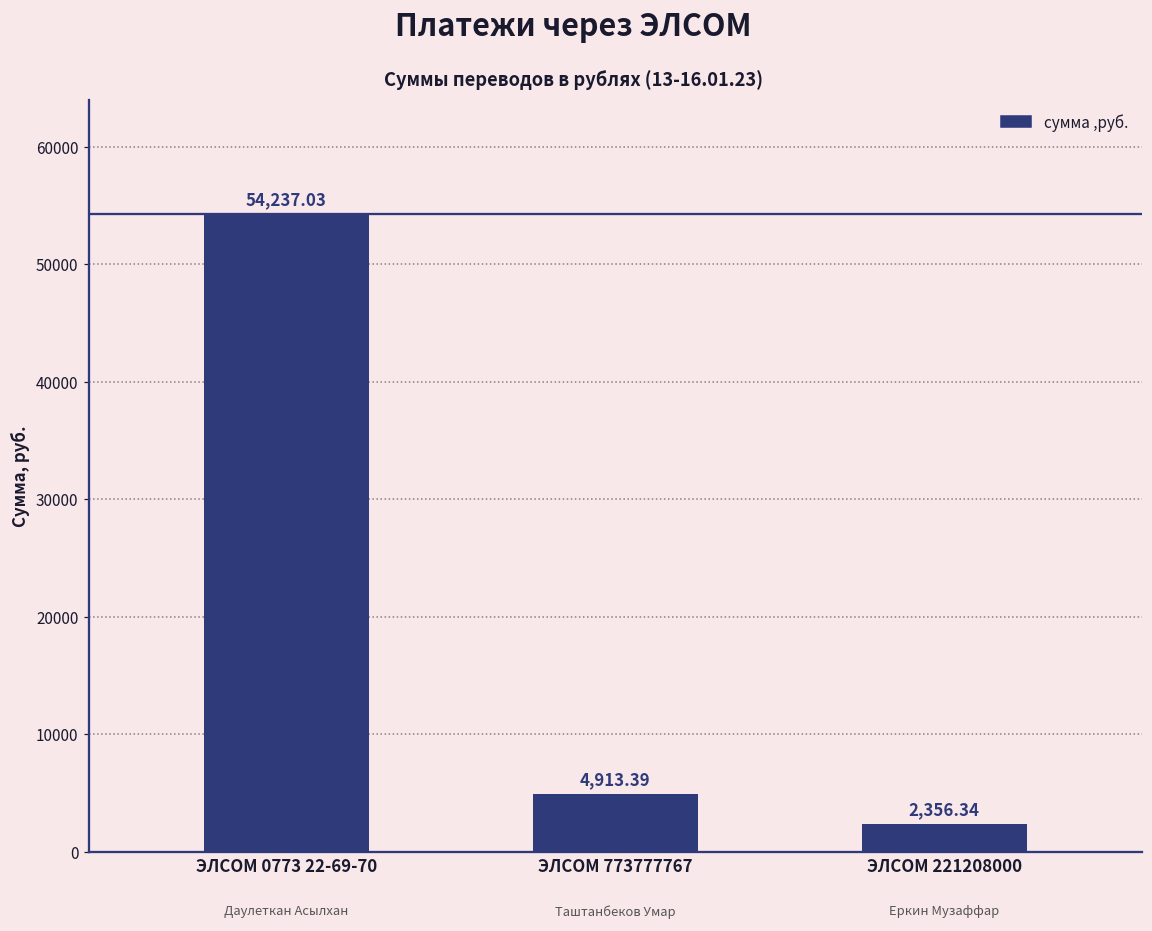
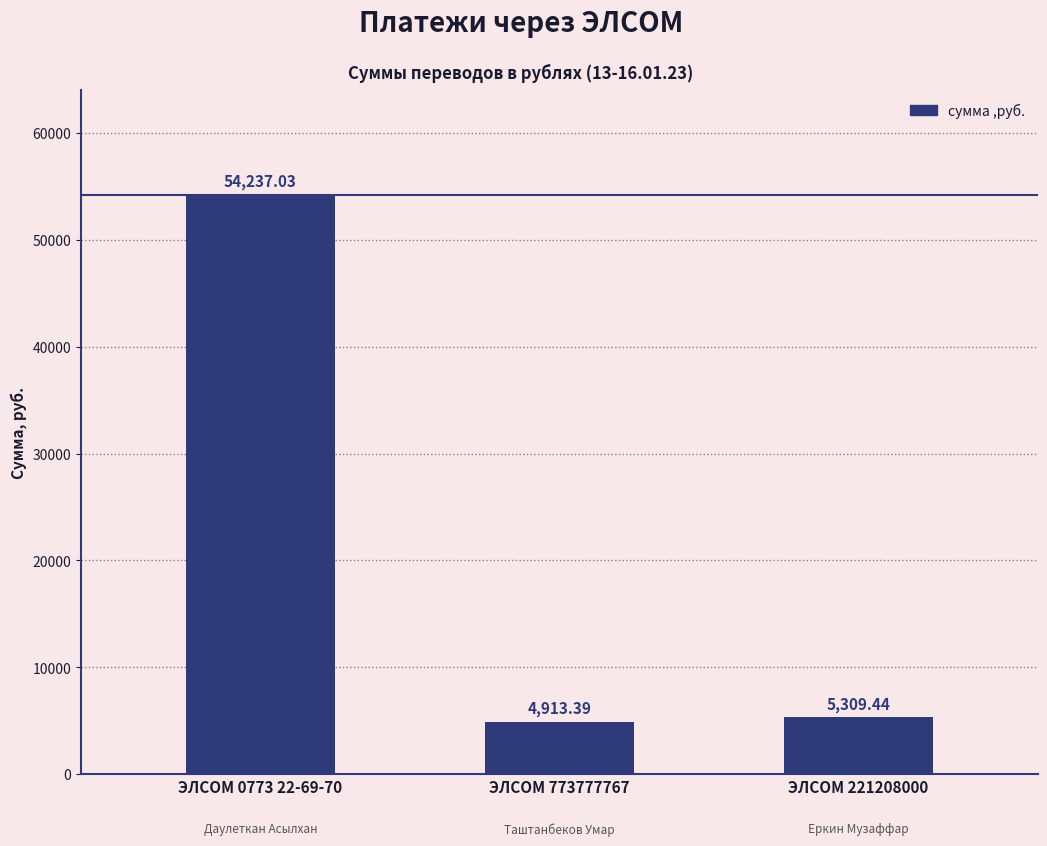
ЭЛСОМ 221208000: 2,356.34 -> 5,309.44
